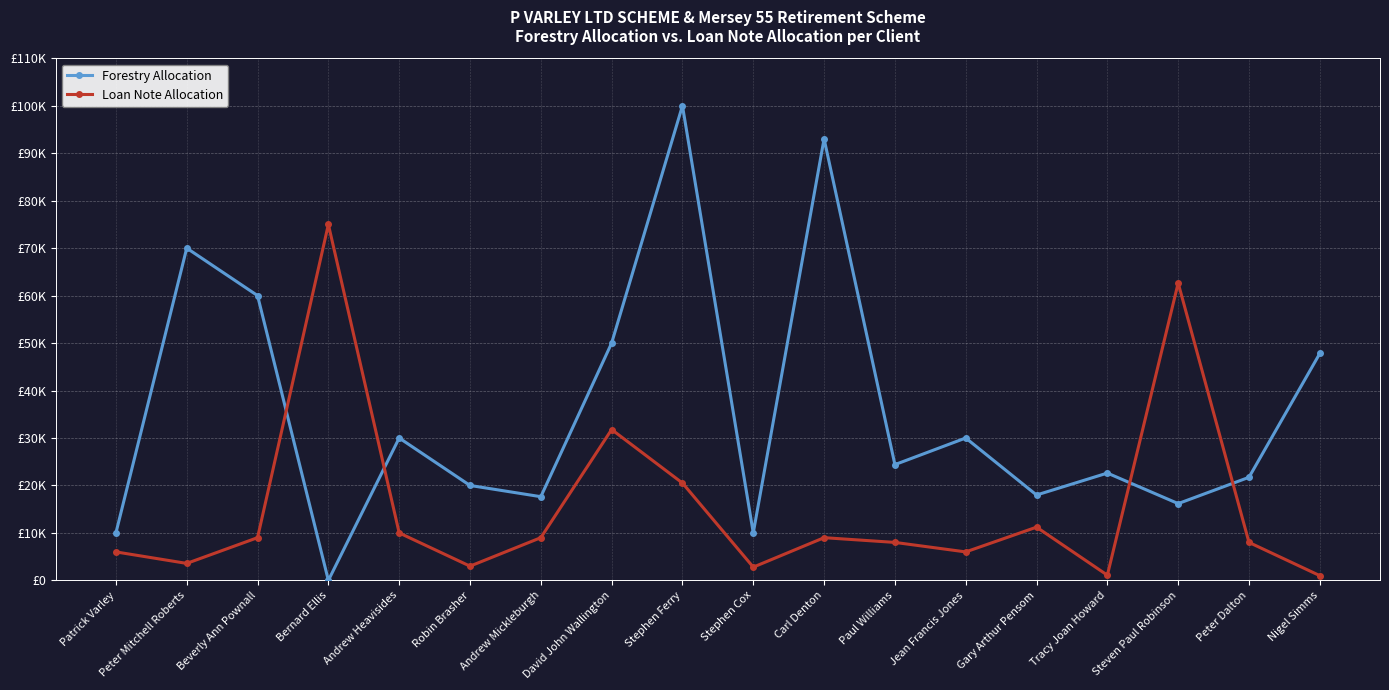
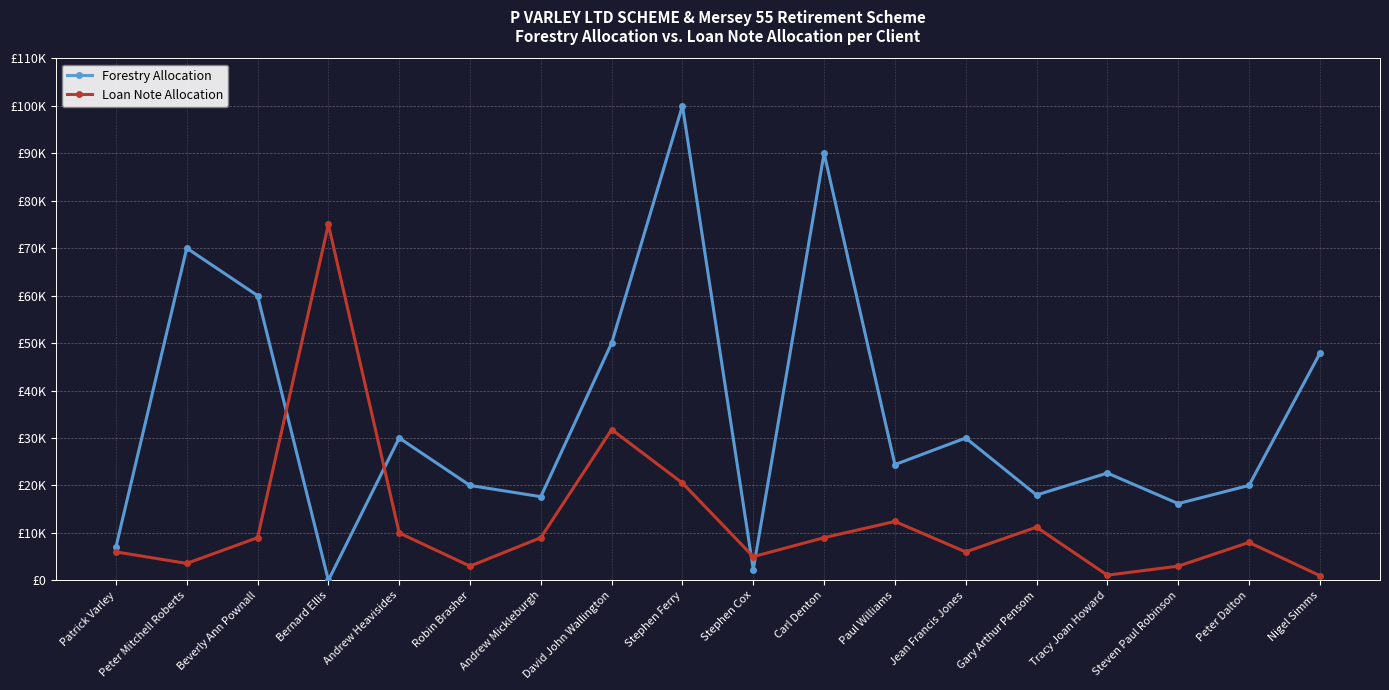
Forestry Allocation, Patrick Varley: £10000 -> £7000
Forestry Allocation, Stephen Cox: £10000 -> £2000
Loan Note Allocation, Stephen Cox: £3000 -> £5000
Forestry Allocation, Carl Denton: £93000 -> £90000
Loan Note Allocation, Paul Williams: £8000 -> £12000
Loan Note Allocation, Steven Paul Robinson: £63000 -> £3000
Forestry Allocation, Peter Dalton: £22000 -> £20000
